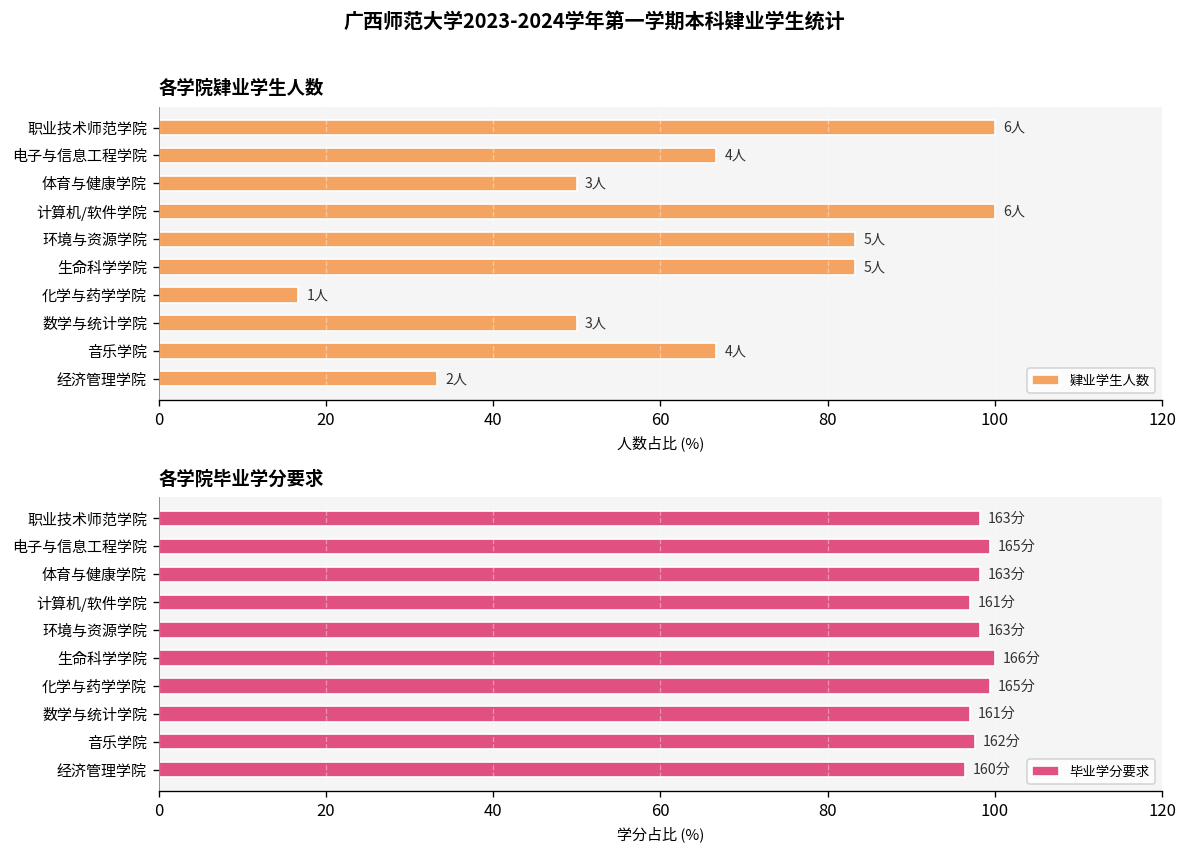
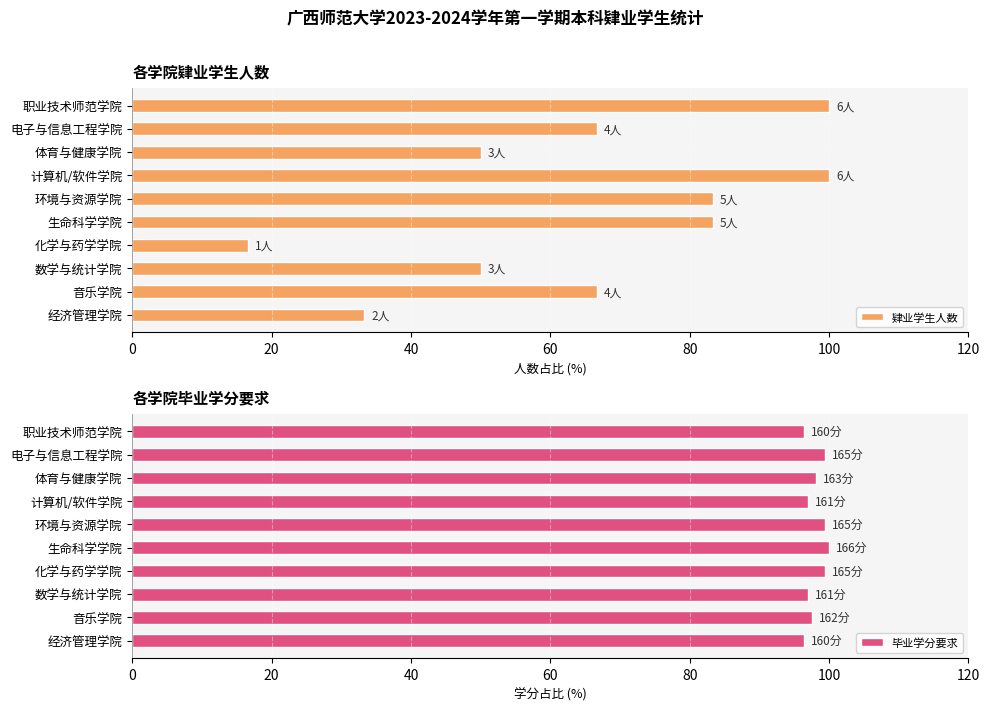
各学院毕业学分要求, 职业技术师范学院: 163分 -> 160分
各学院毕业学分要求, 环境与资源学院: 163分 -> 165分
